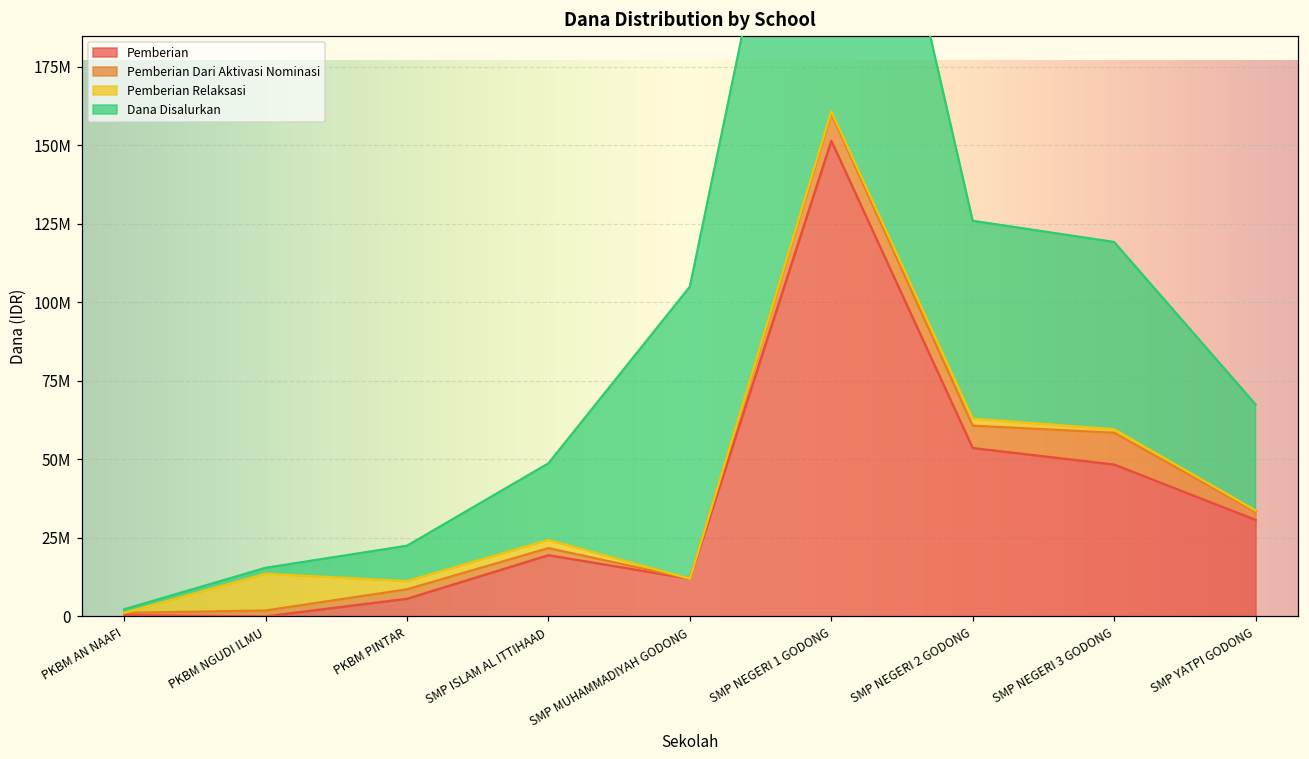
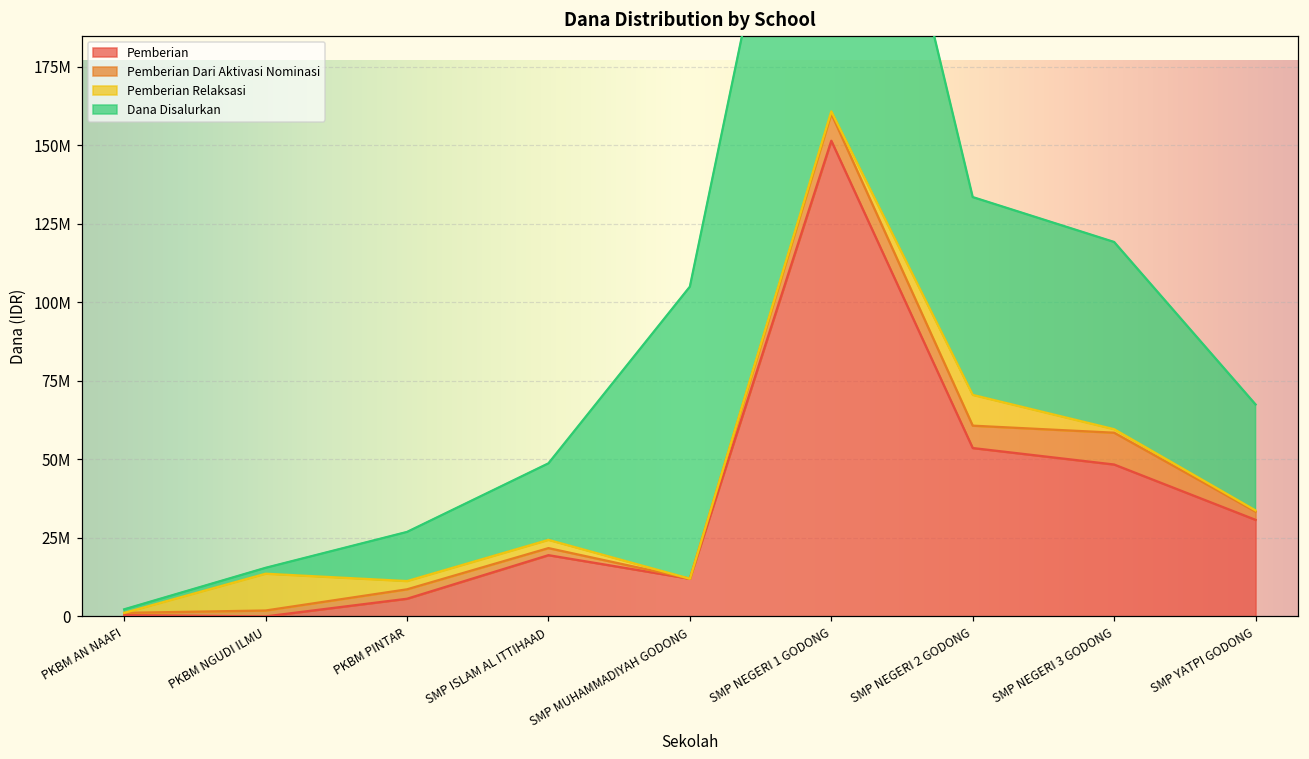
Dana Disalurkan, PKBM PINTAR: 11000000 -> 16000000
Pemberian Relaksasi, SMP NEGERI 2 GODONG: 2000000 -> 10000000
